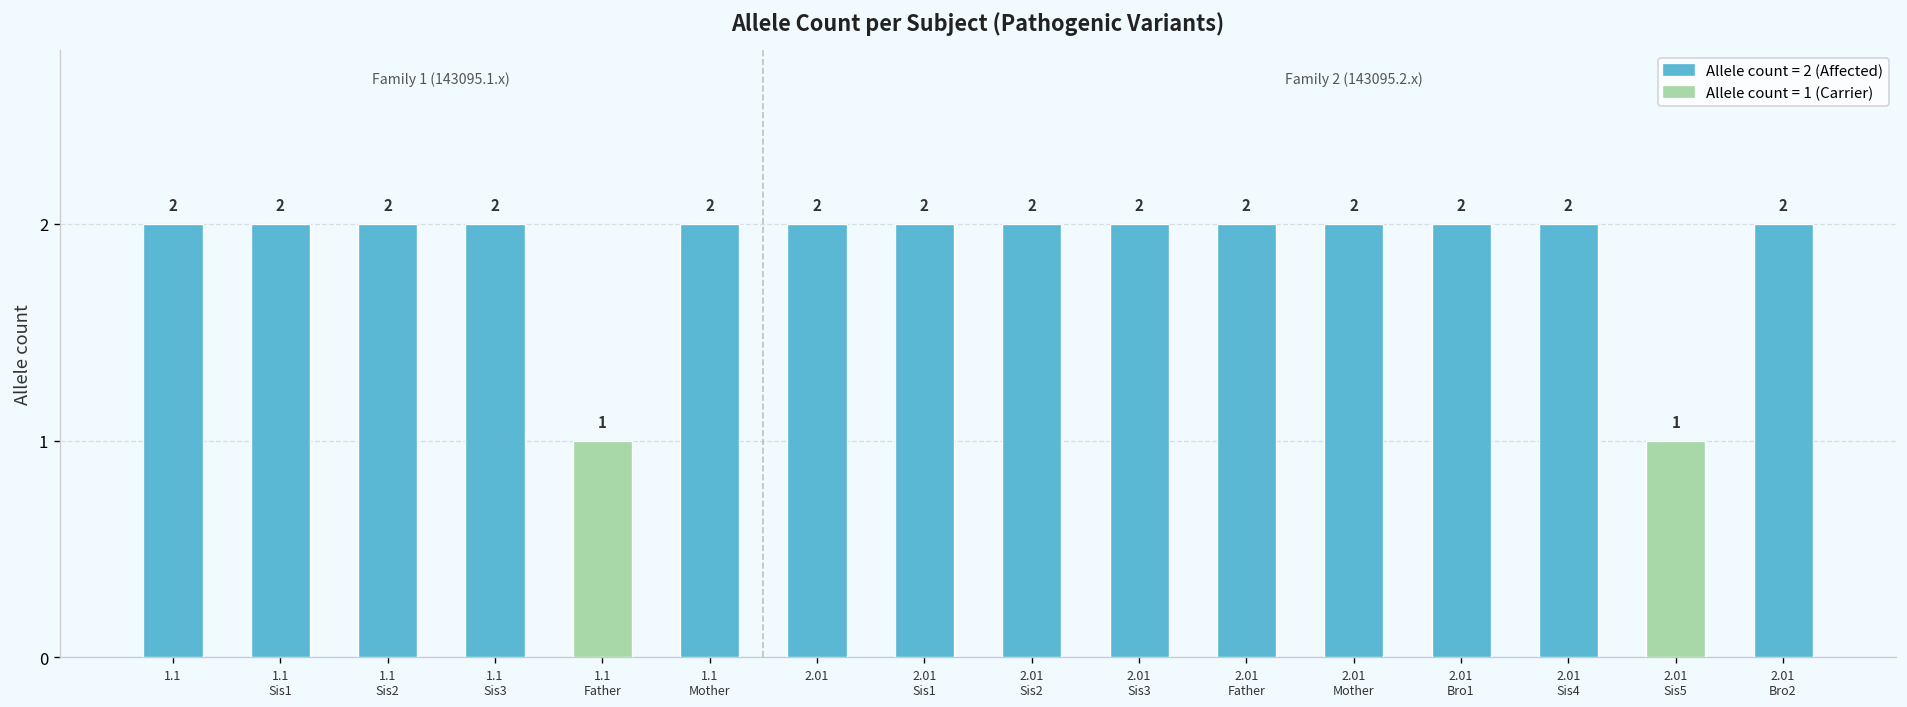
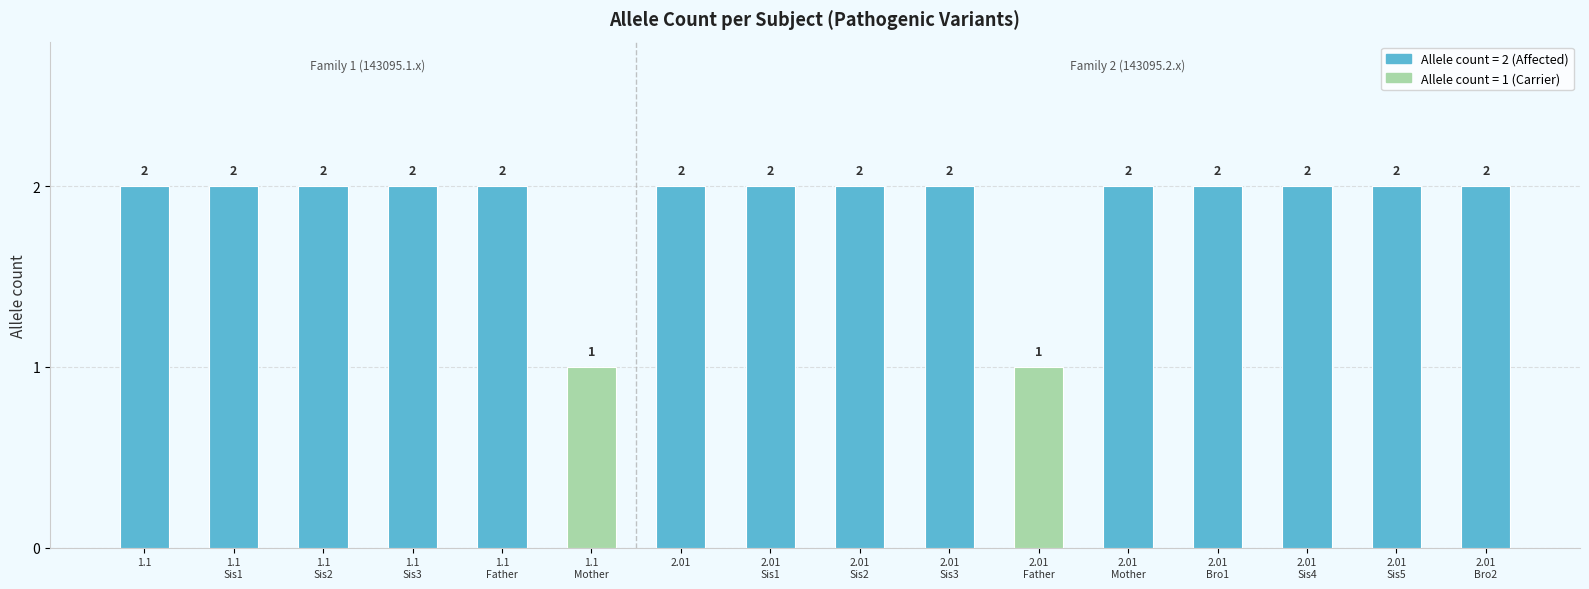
1.1 Father: 1 -> 2
1.1 Mother: 2 -> 1
2.01 Father: 2 -> 1
2.01 Sis5: 1 -> 2
